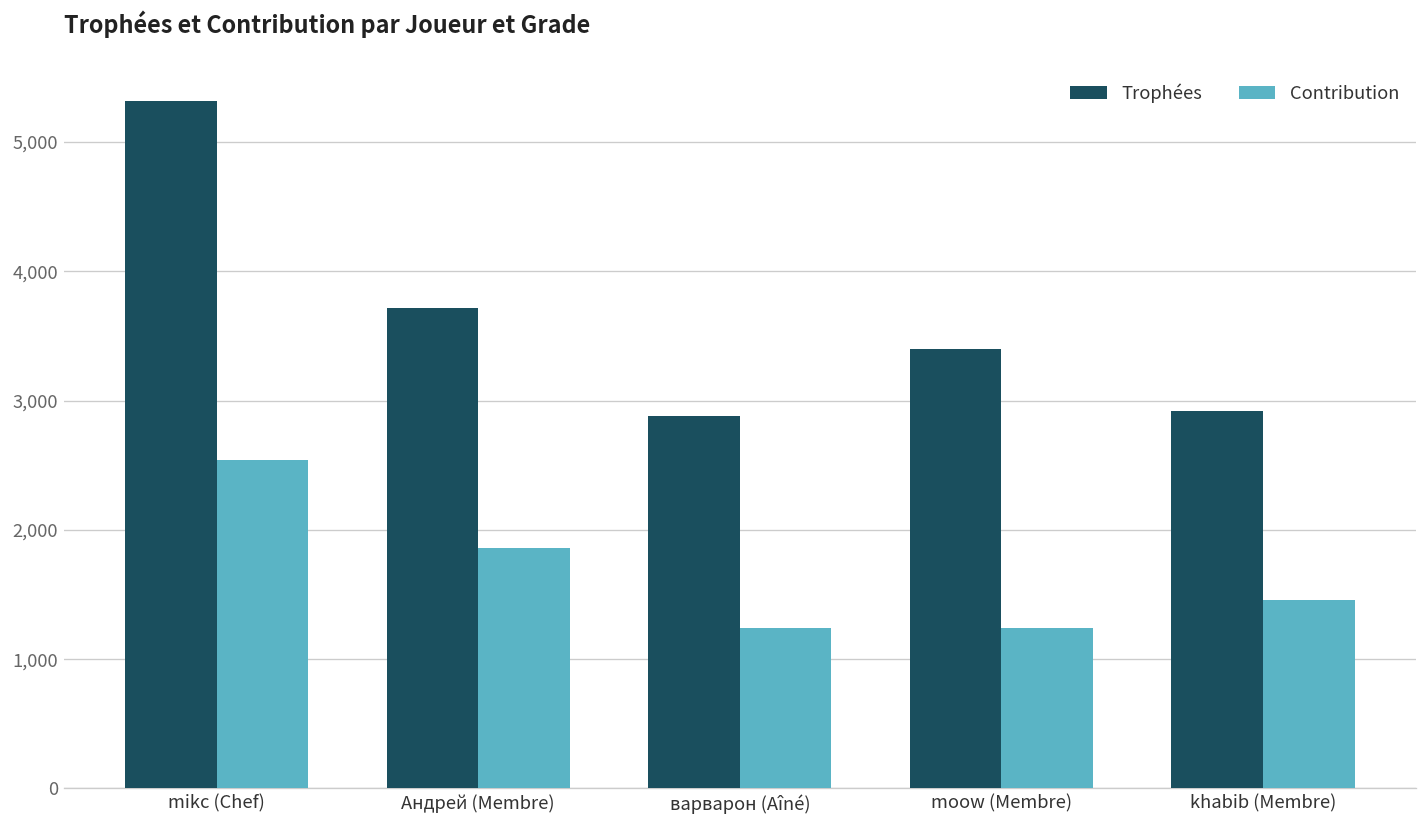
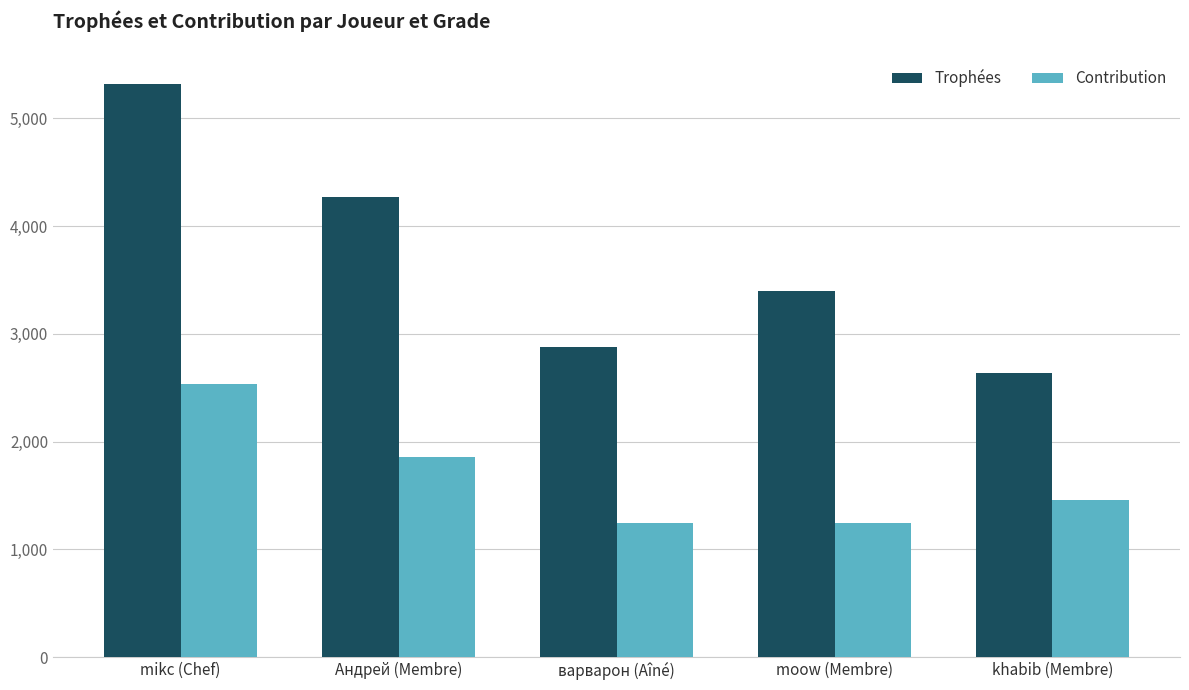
Trophées, Андрей (Membre): 3,720 -> 4,270
Trophées, khabib (Membre): 2,920 -> 2,640
